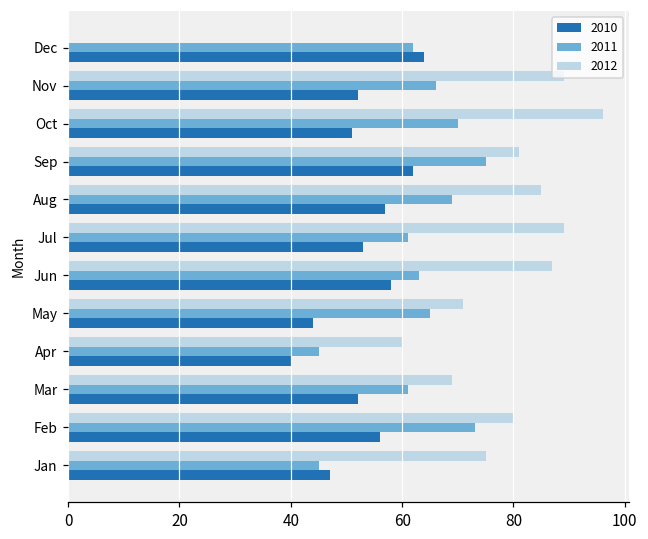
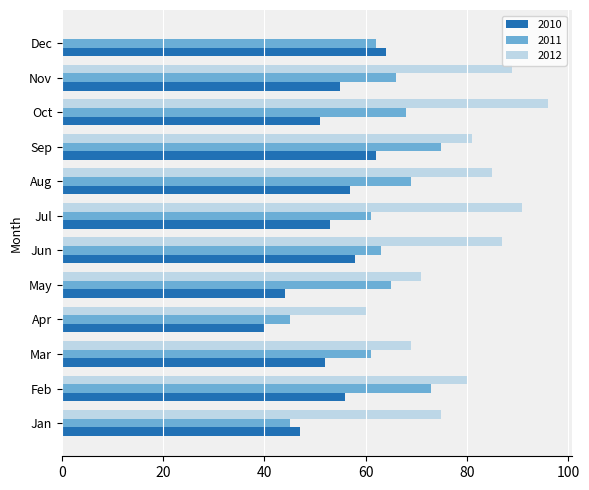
2010, Nov: 52 -> 55
2011, Oct: 70 -> 68
2012, Jul: 89 -> 91
